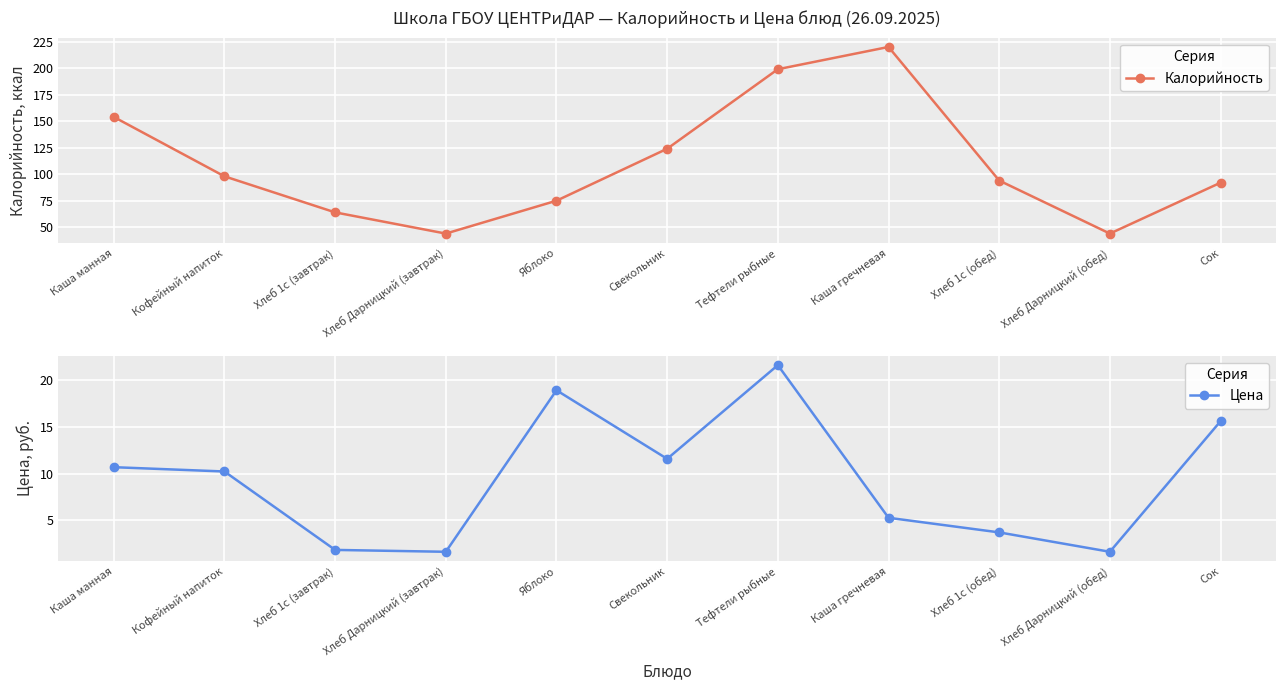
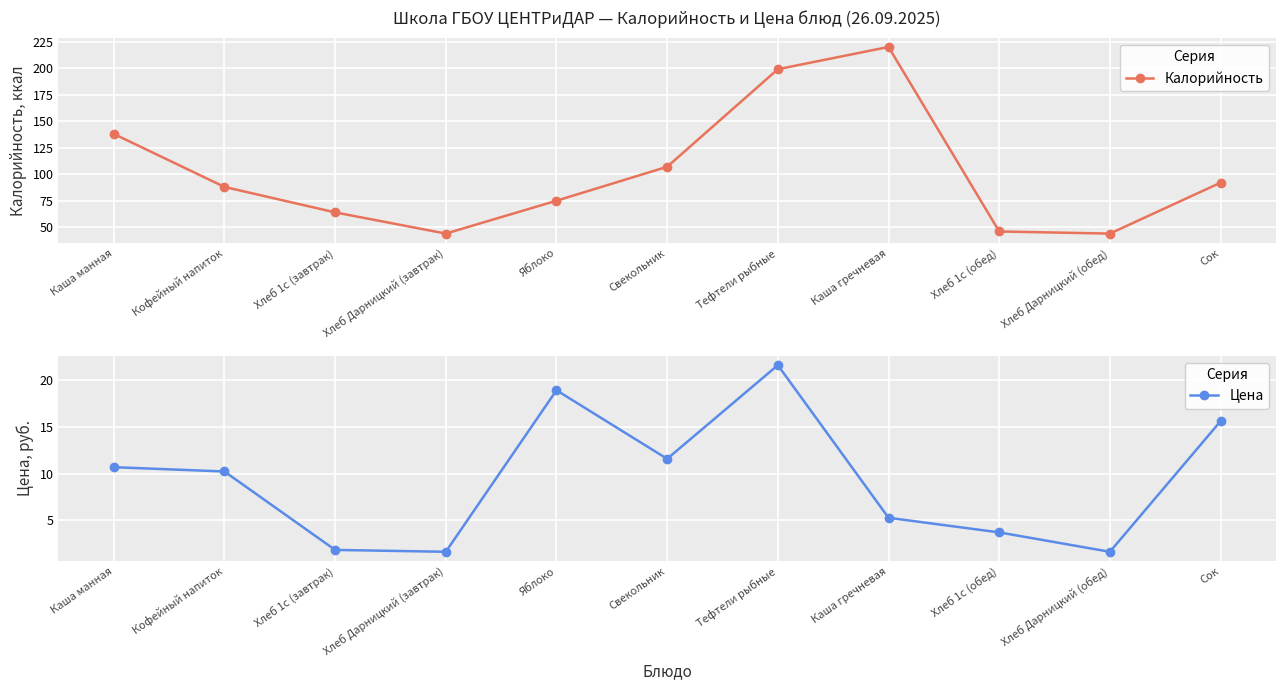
Школа ГБОУ ЦЕНТРиДАР — Калорийность и Цена блюд (26.09.2025), Каша манная: 154 -> 138
Школа ГБОУ ЦЕНТРиДАР — Калорийность и Цена блюд (26.09.2025), Кофейный напиток: 98 -> 88
Школа ГБОУ ЦЕНТРиДАР — Калорийность и Цена блюд (26.09.2025), Свекольник: 124 -> 107
Школа ГБОУ ЦЕНТРиДАР — Калорийность и Цена блюд (26.09.2025), Хлеб 1с (обед): 94 -> 46
